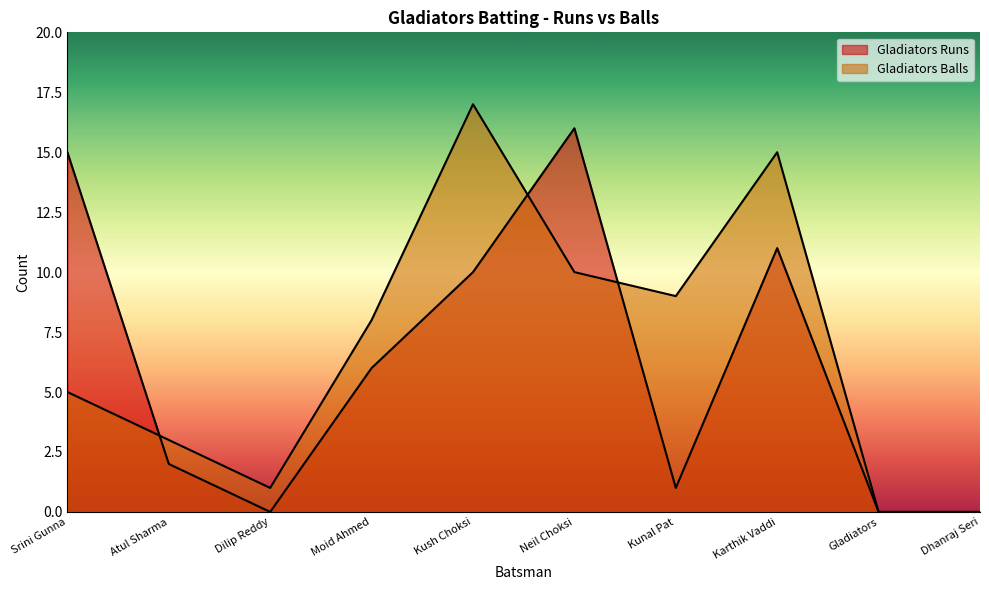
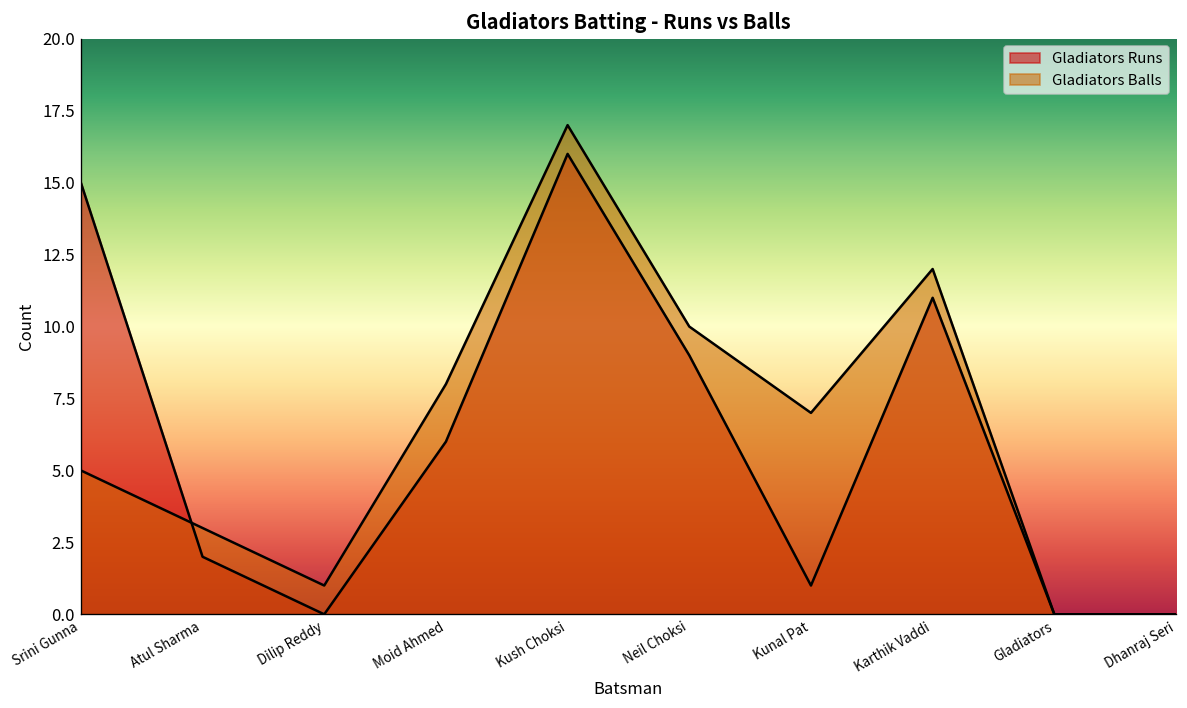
Gladiators Runs, Kush Choksi: 10 -> 16
Gladiators Runs, Neil Choksi: 16 -> 9
Gladiators Balls, Kunal Pat: 9 -> 7
Gladiators Balls, Karthik Vaddi: 15 -> 12
